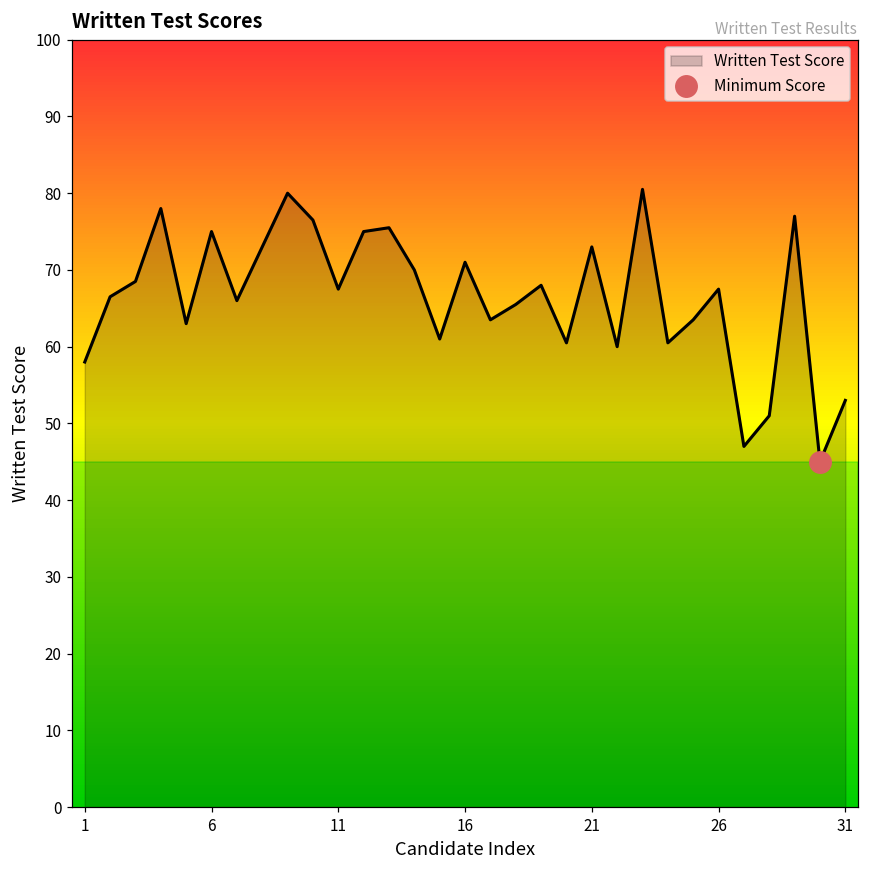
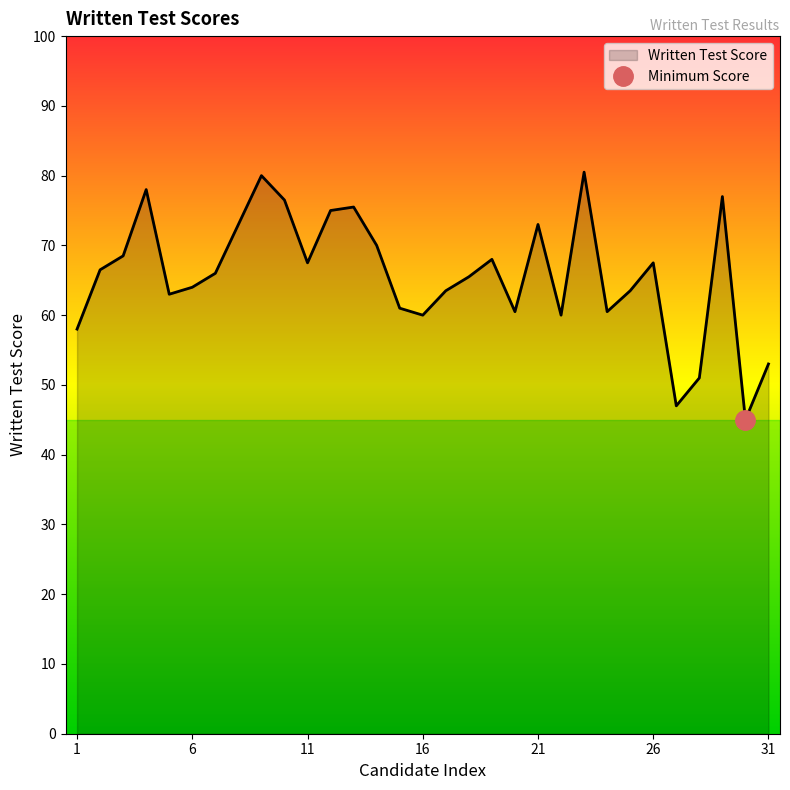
Written Test Score, 6: 75 -> 64
Written Test Score, 16: 71 -> 60
